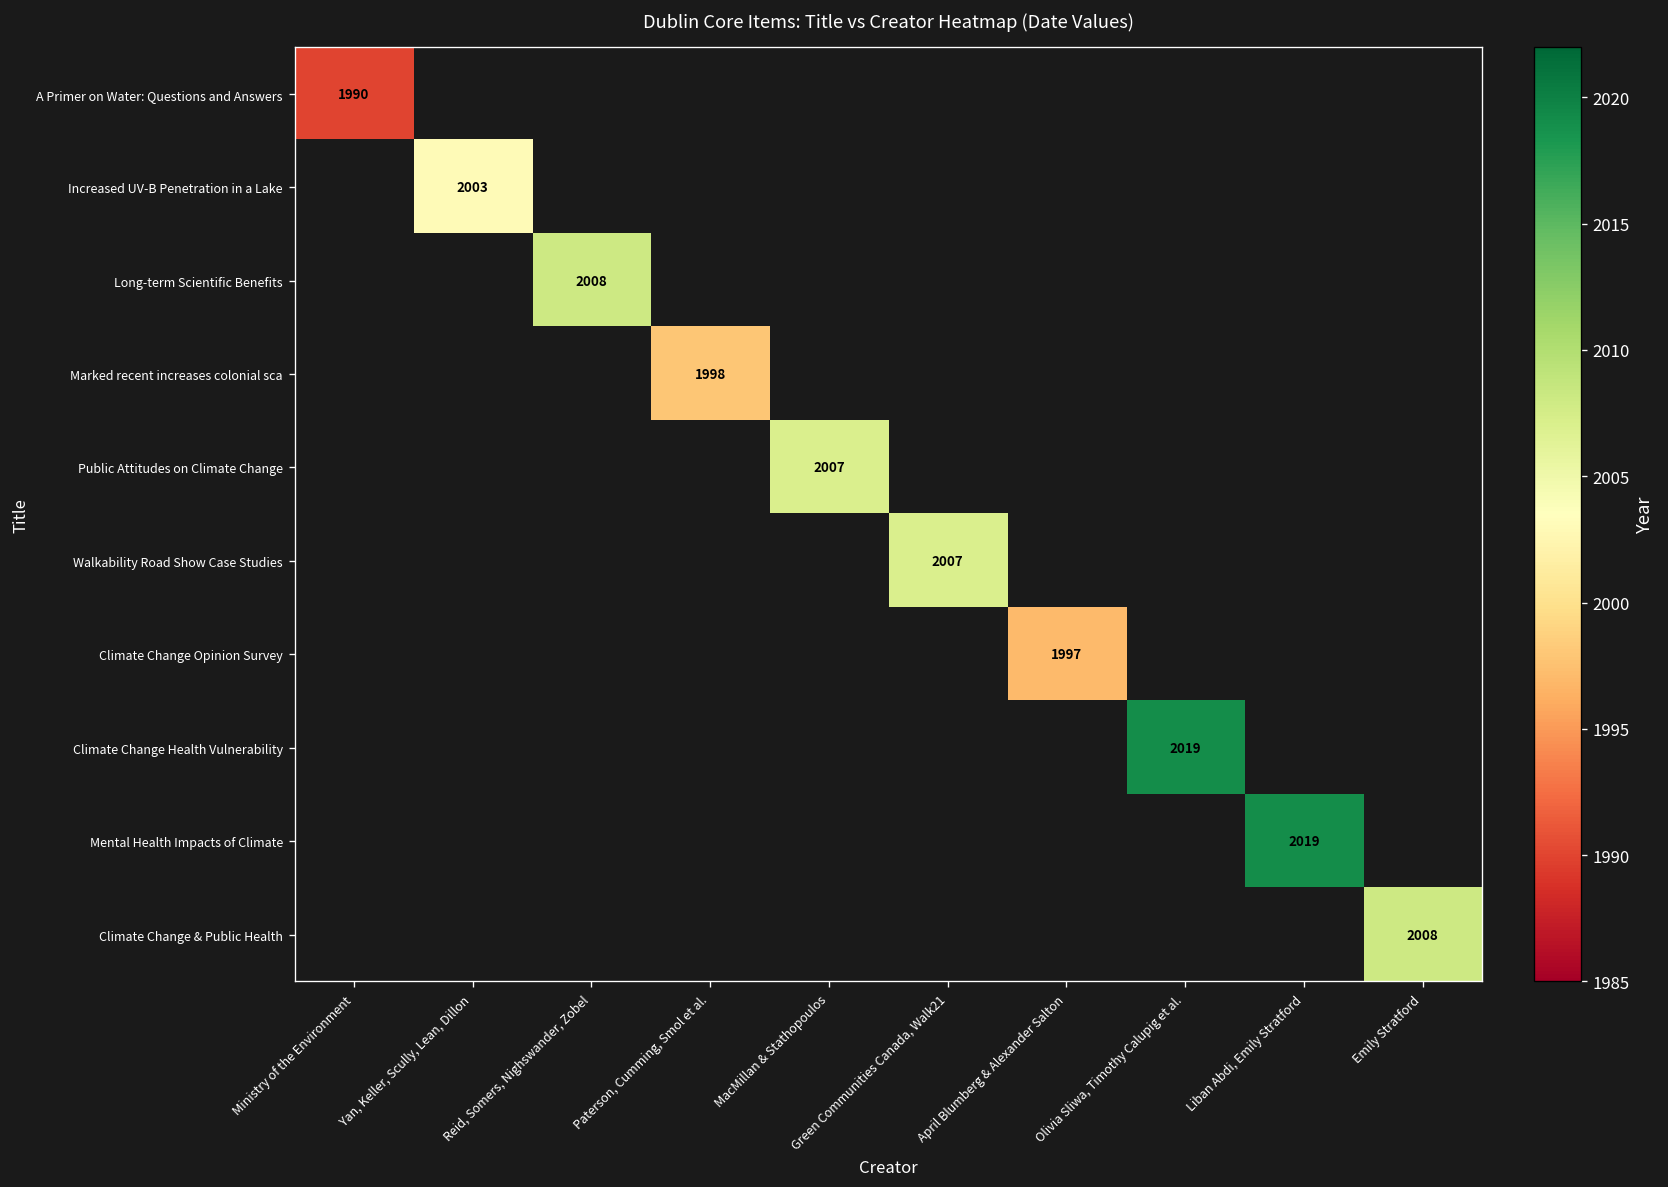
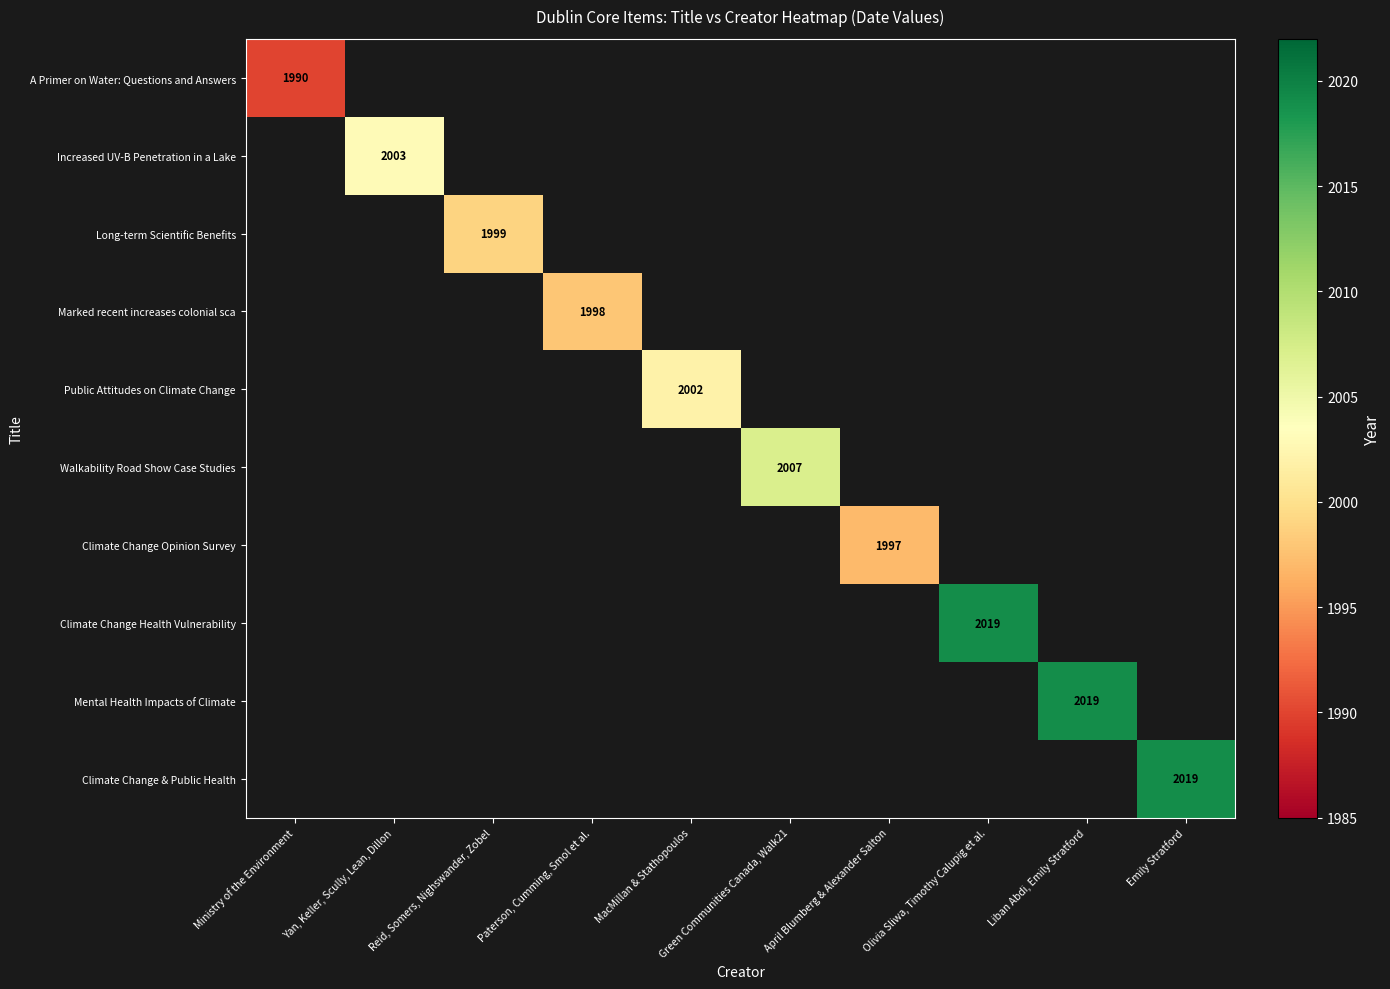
Long-term Scientific Benefits, Reid, Somers, Nighswander, Zobel: 2008 -> 1999
Public Attitudes on Climate Change, MacMillan & Stathopoulos: 2007 -> 2002
Climate Change & Public Health, Emily Stratford: 2008 -> 2019
